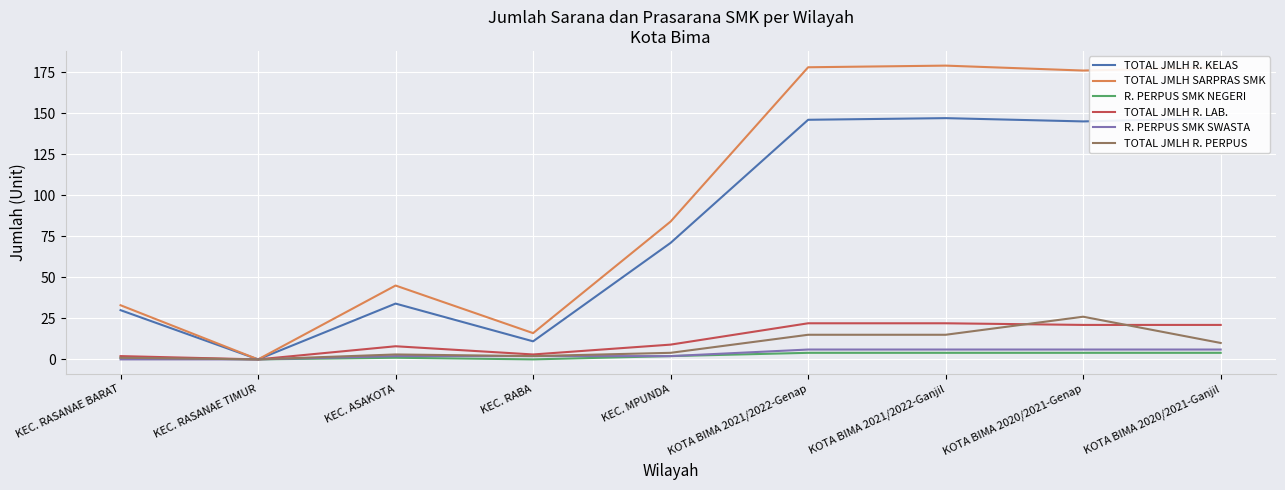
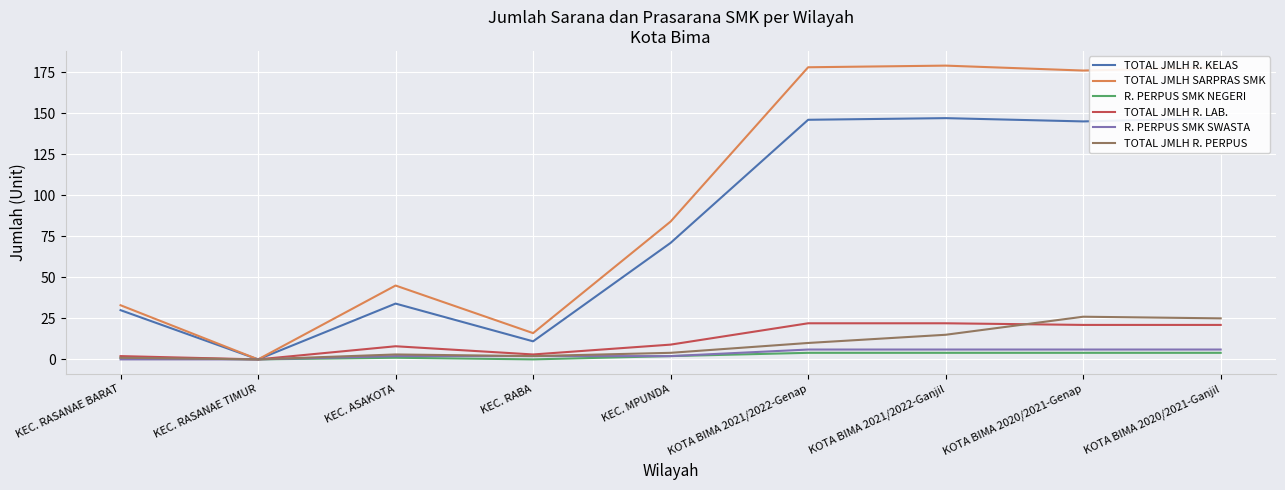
TOTAL JMLH R. PERPUS, KOTA BIMA 2021/2022-Genap: 15 -> 10
TOTAL JMLH R. PERPUS, KOTA BIMA 2020/2021-Ganjil: 10 -> 25
